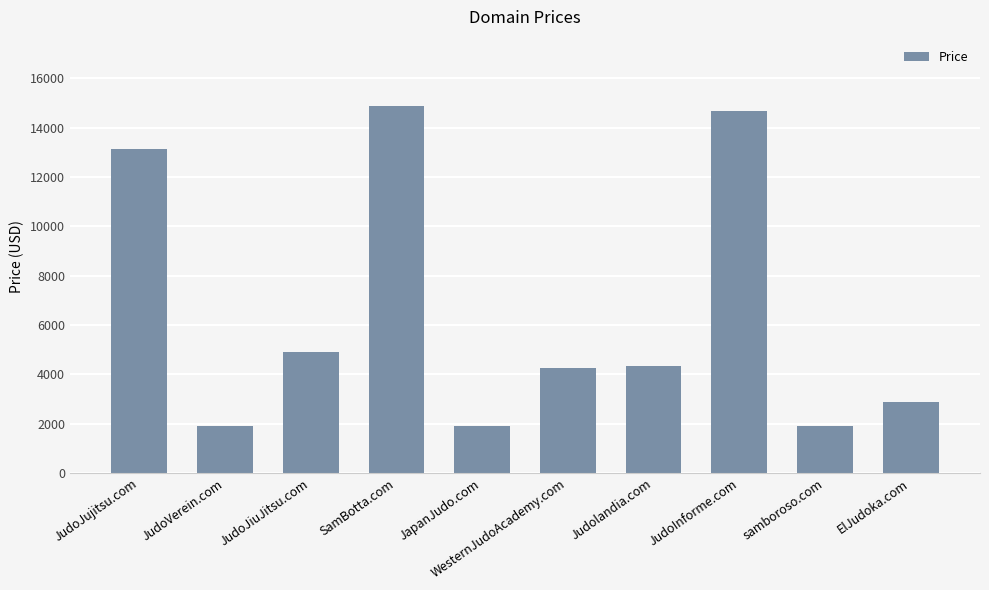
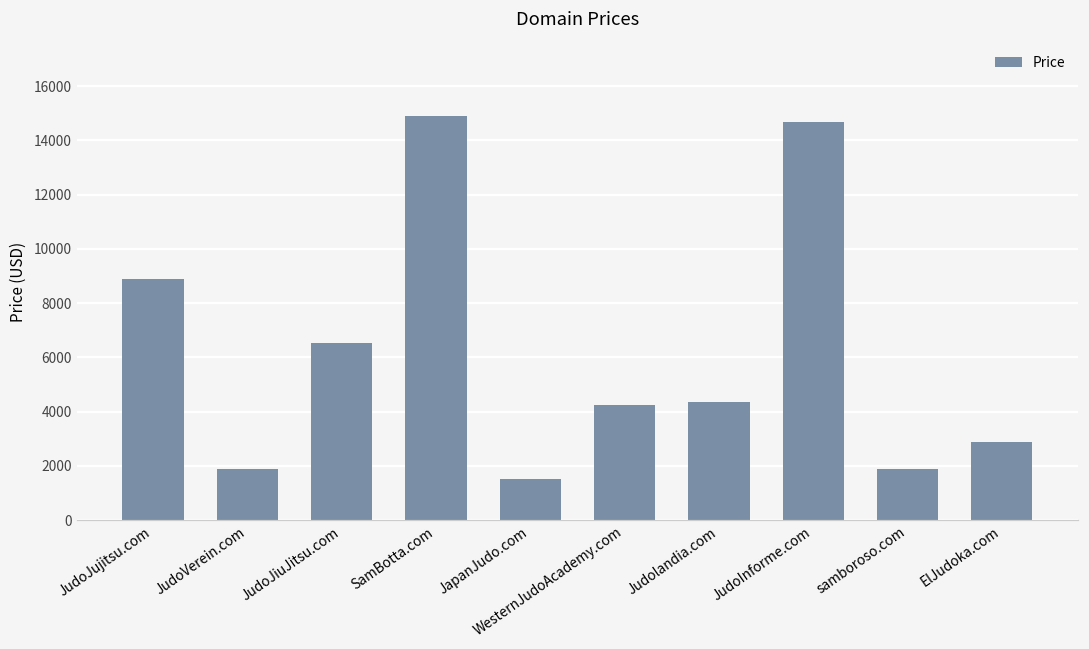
JudoJujitsu.com: 13100 -> 8900
JudoJiuJitsu.com: 4900 -> 6500
JapanJudo.com: 1900 -> 1500
